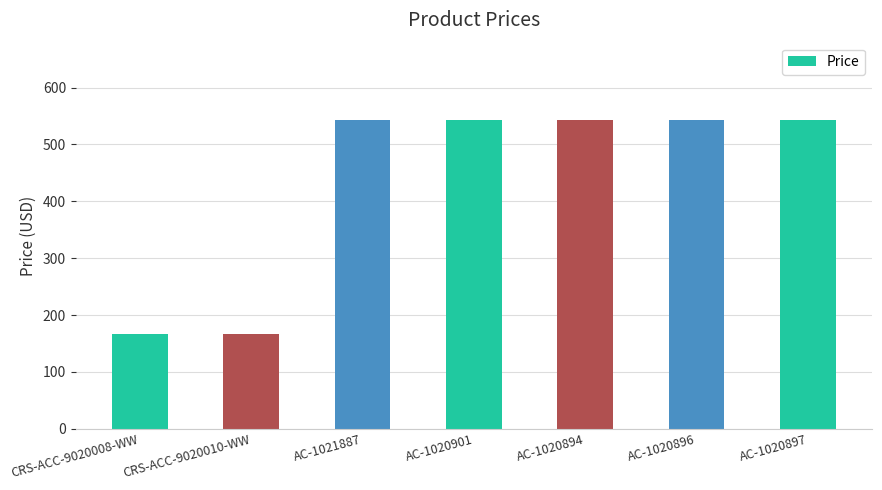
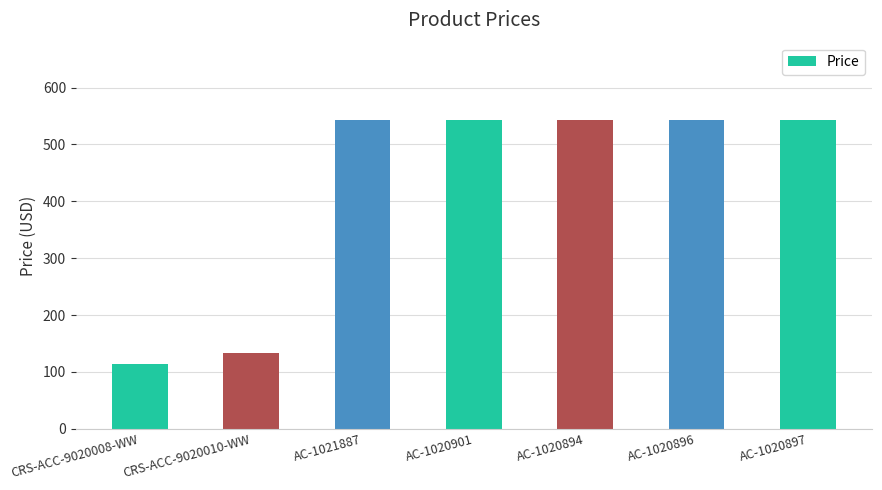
CRS-ACC-9020008-WW: 170 -> 110
CRS-ACC-9020010-WW: 170 -> 130
